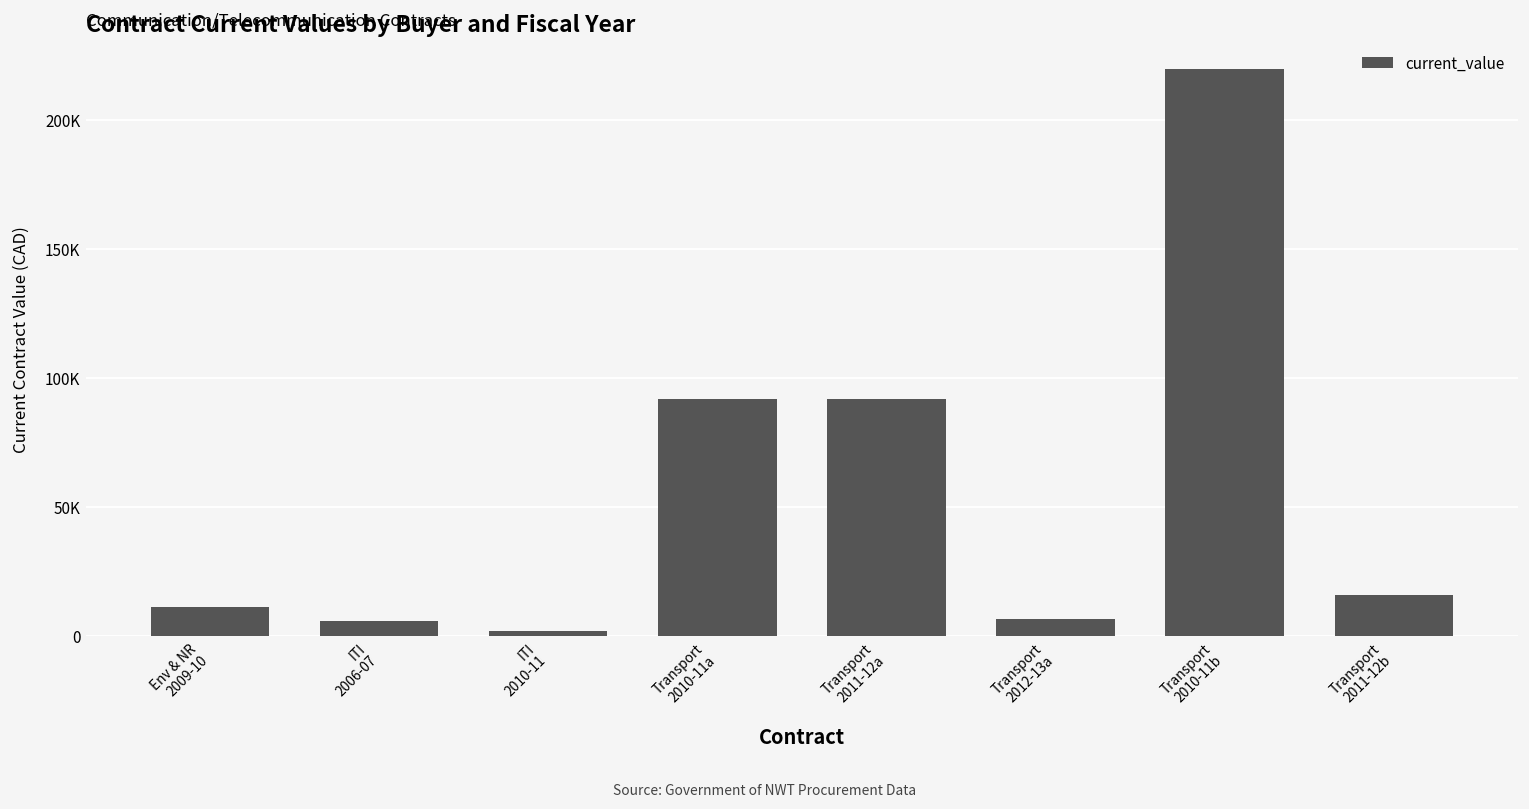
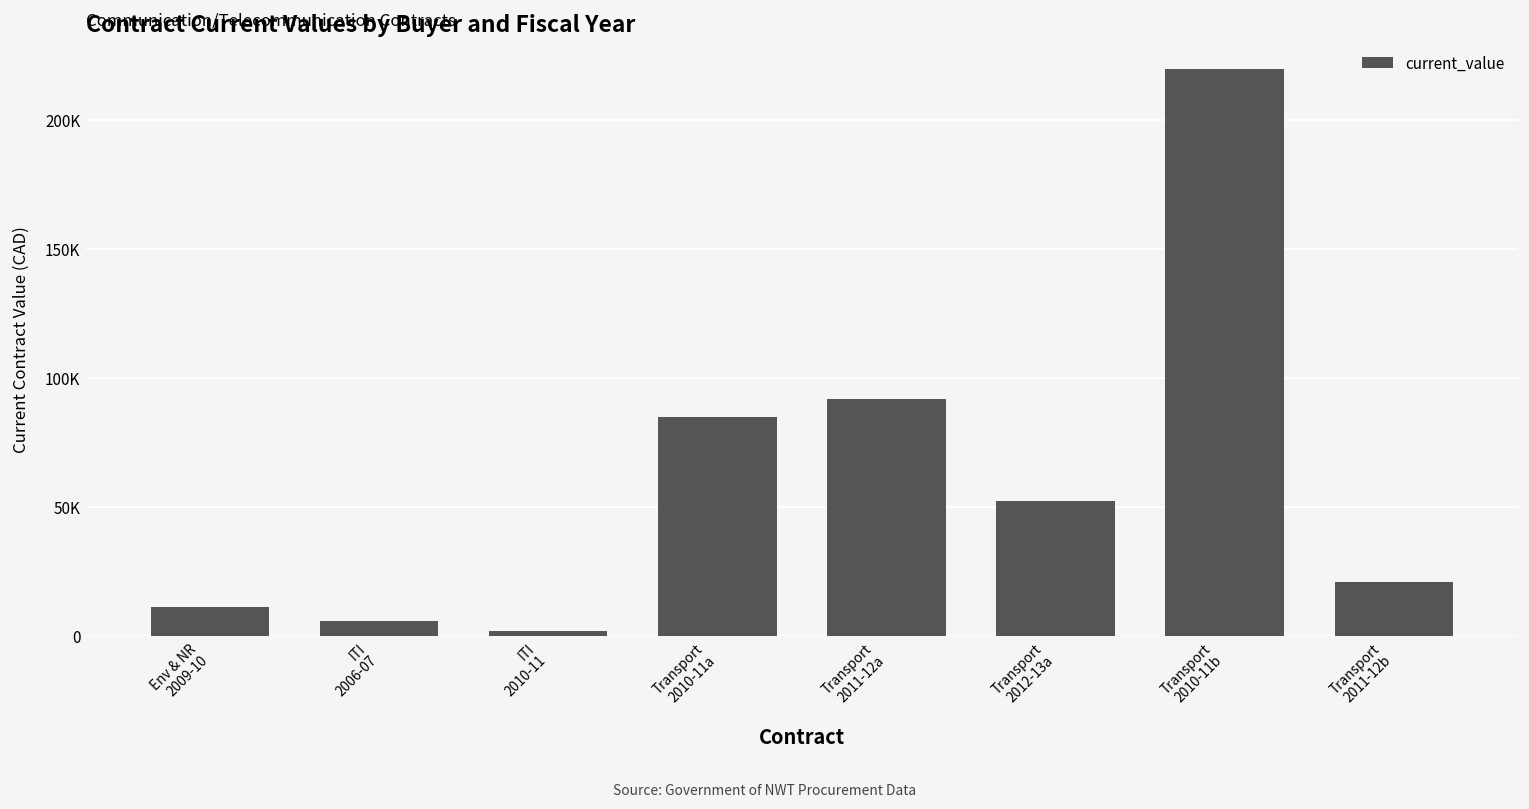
Transport 2010-11a: 92000 -> 85000
Transport 2012-13a: 7000 -> 52000
Transport 2011-12b: 16000 -> 21000
